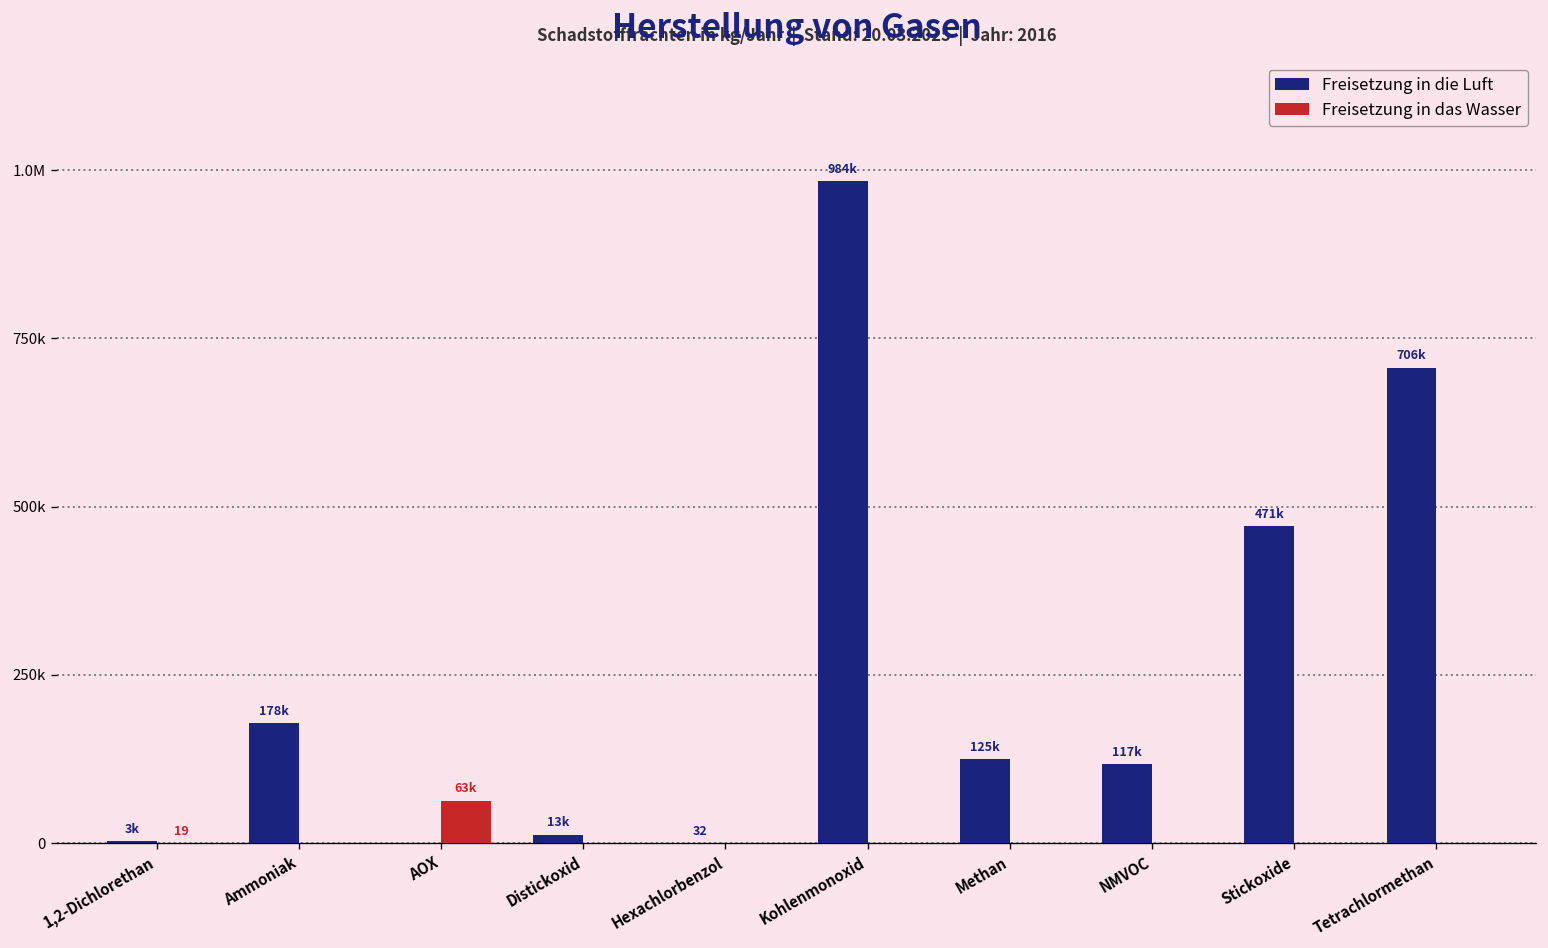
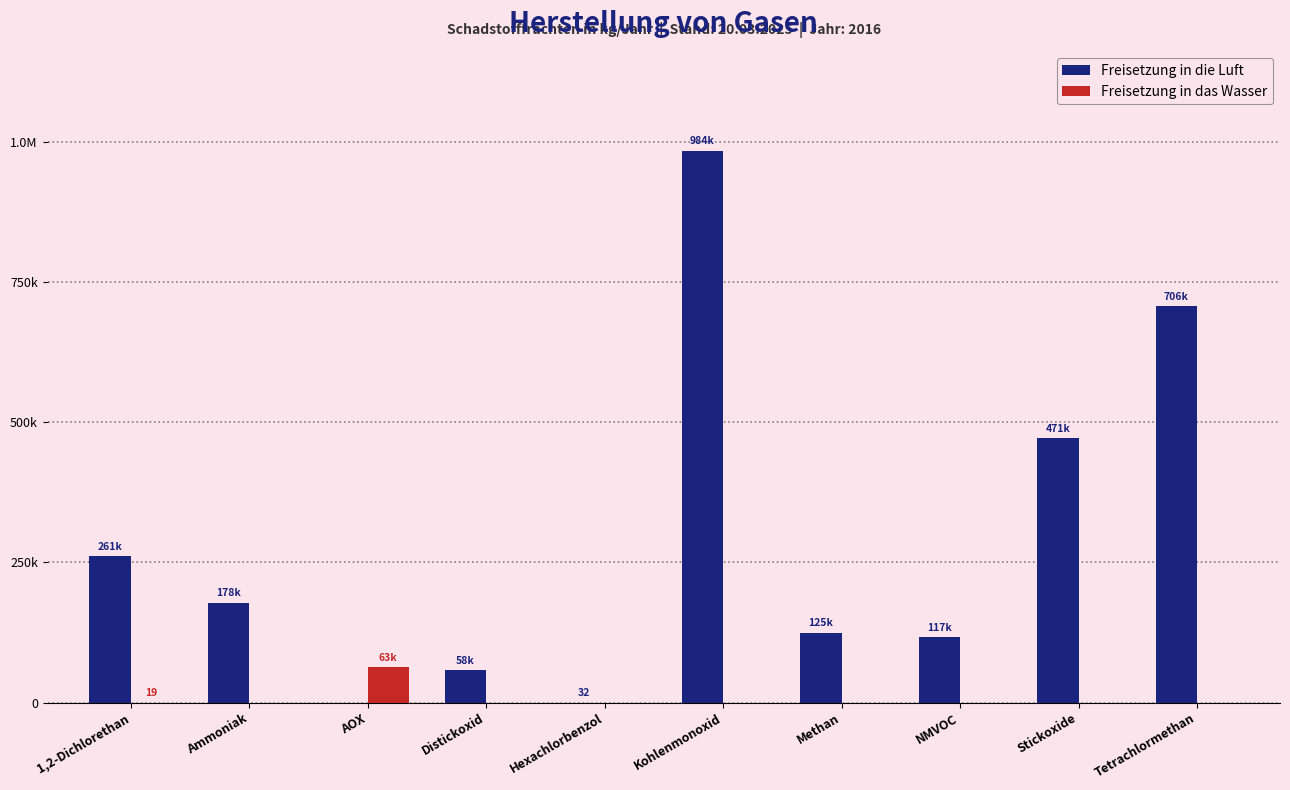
Freisetzung in die Luft, 1,2-Dichlorethan: 3k -> 261k
Freisetzung in die Luft, Distickoxid: 13k -> 58k
